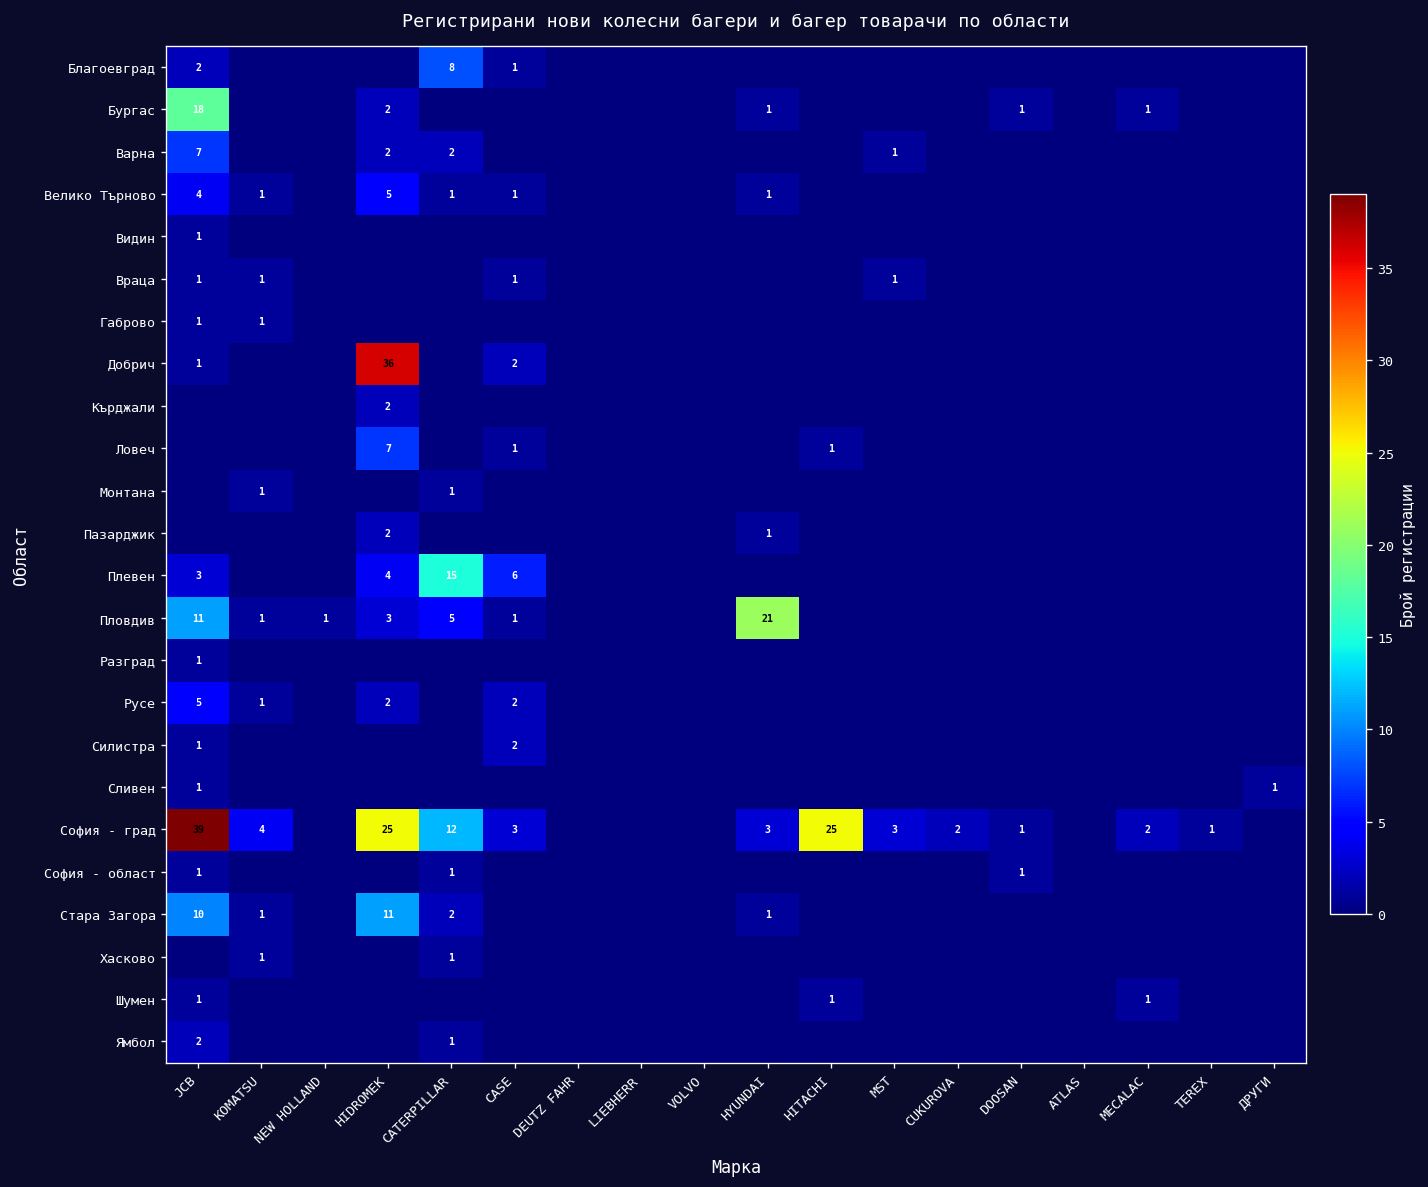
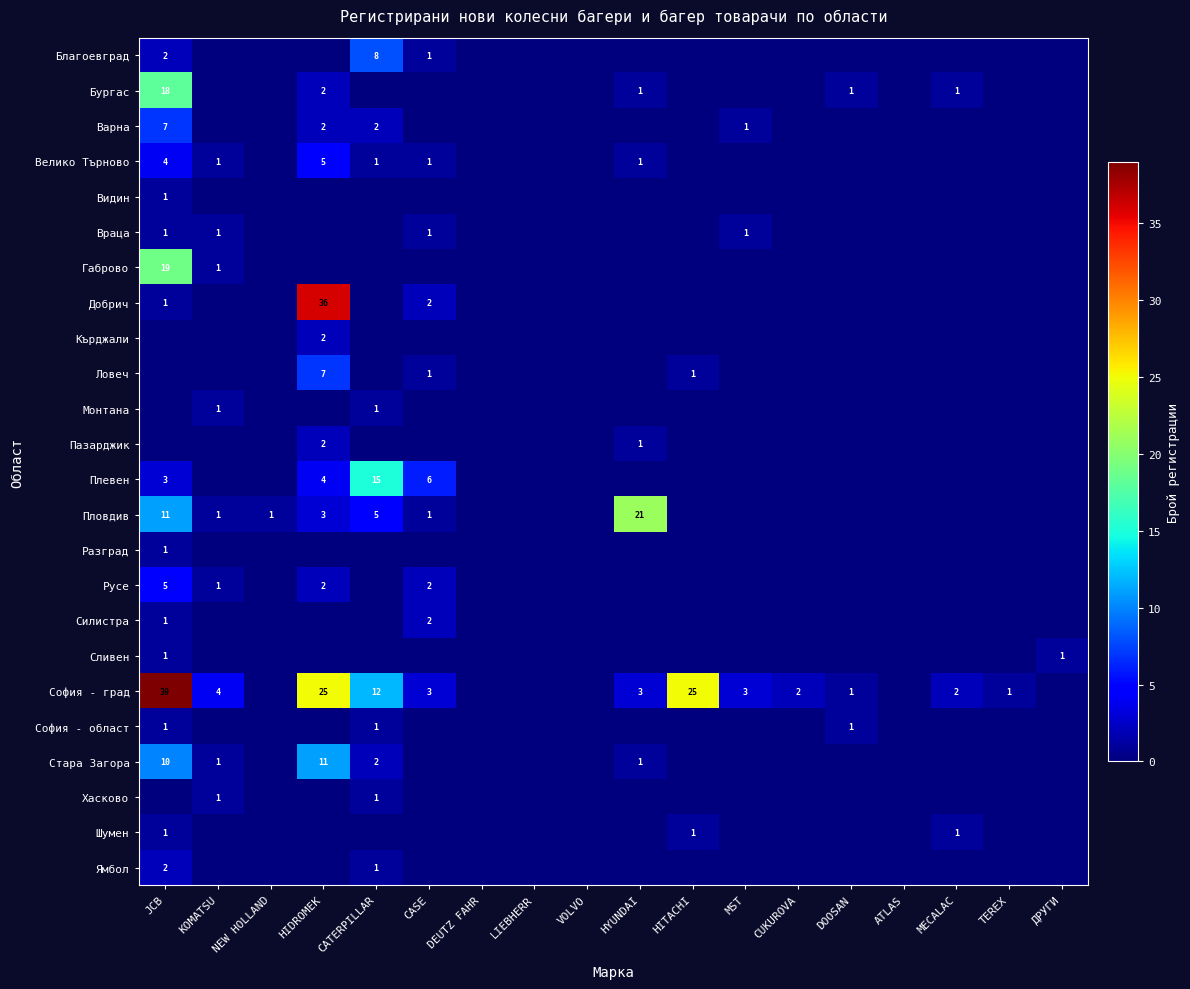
Габрово, JCB: 1 -> 19
